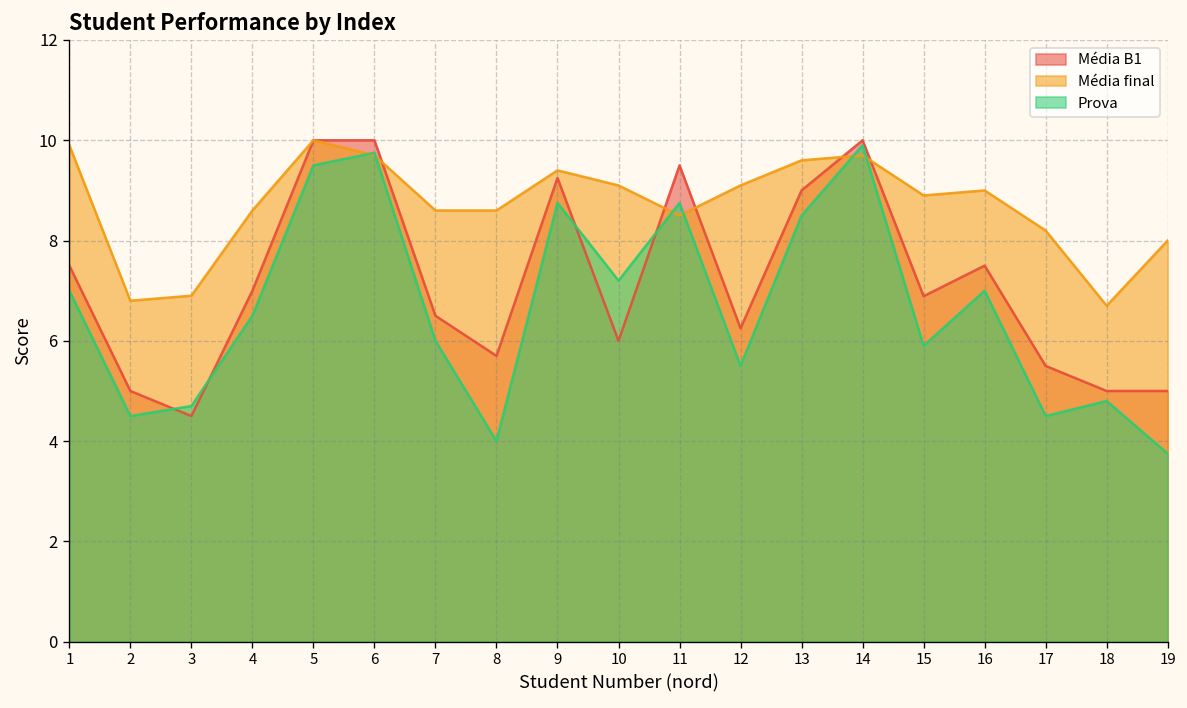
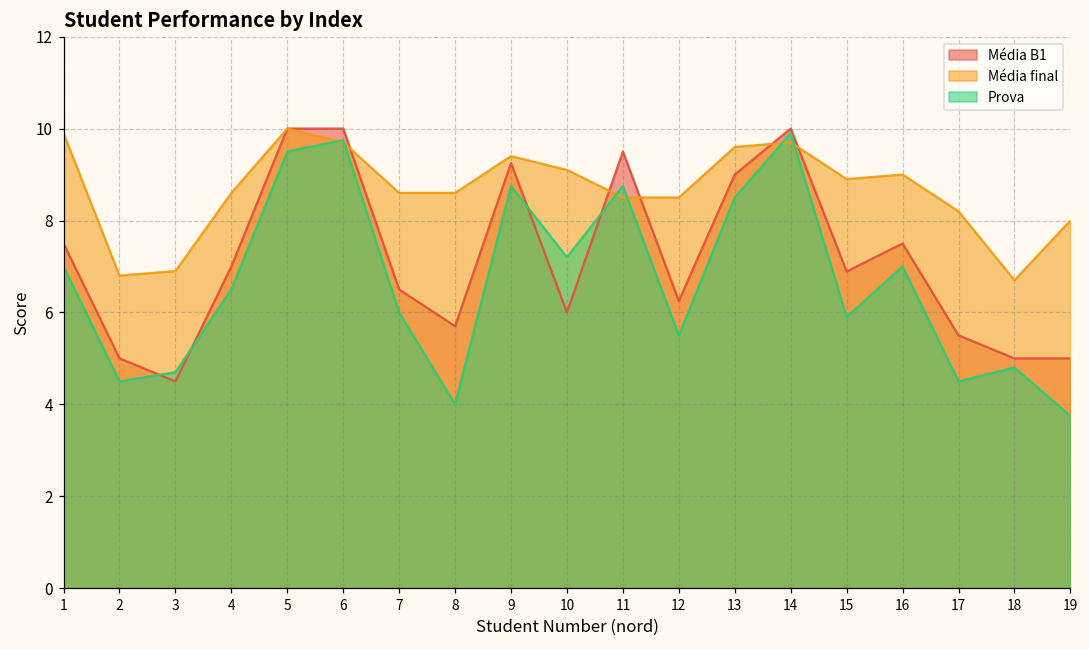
Média final, 12: 9.1 -> 8.5
